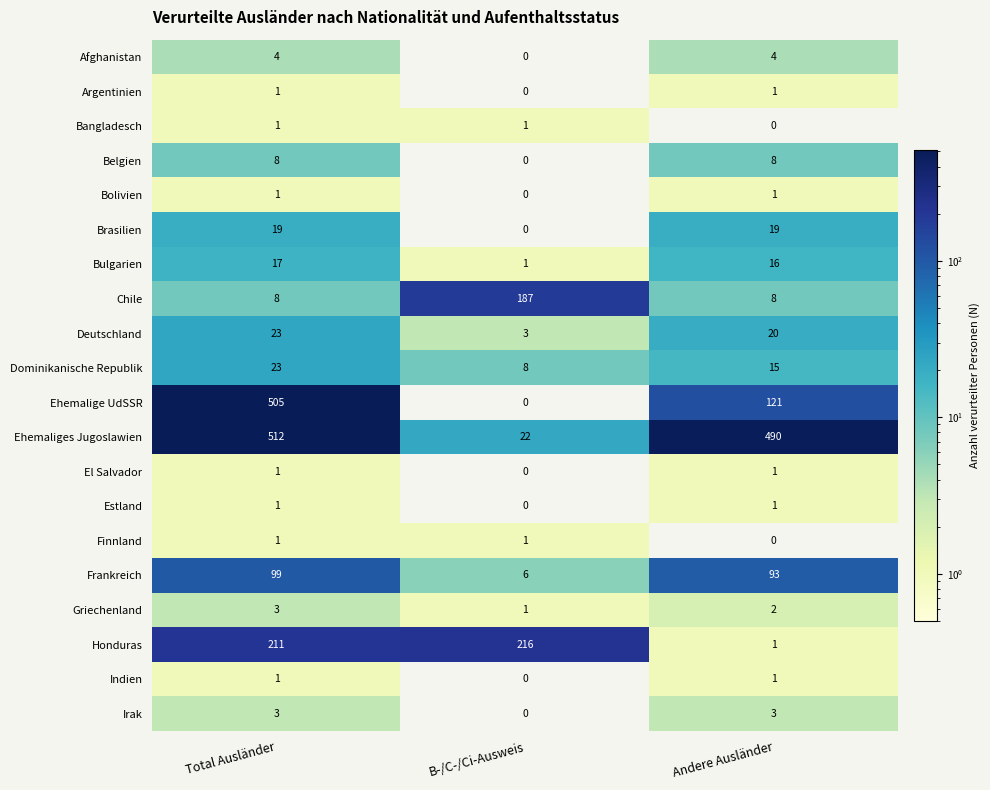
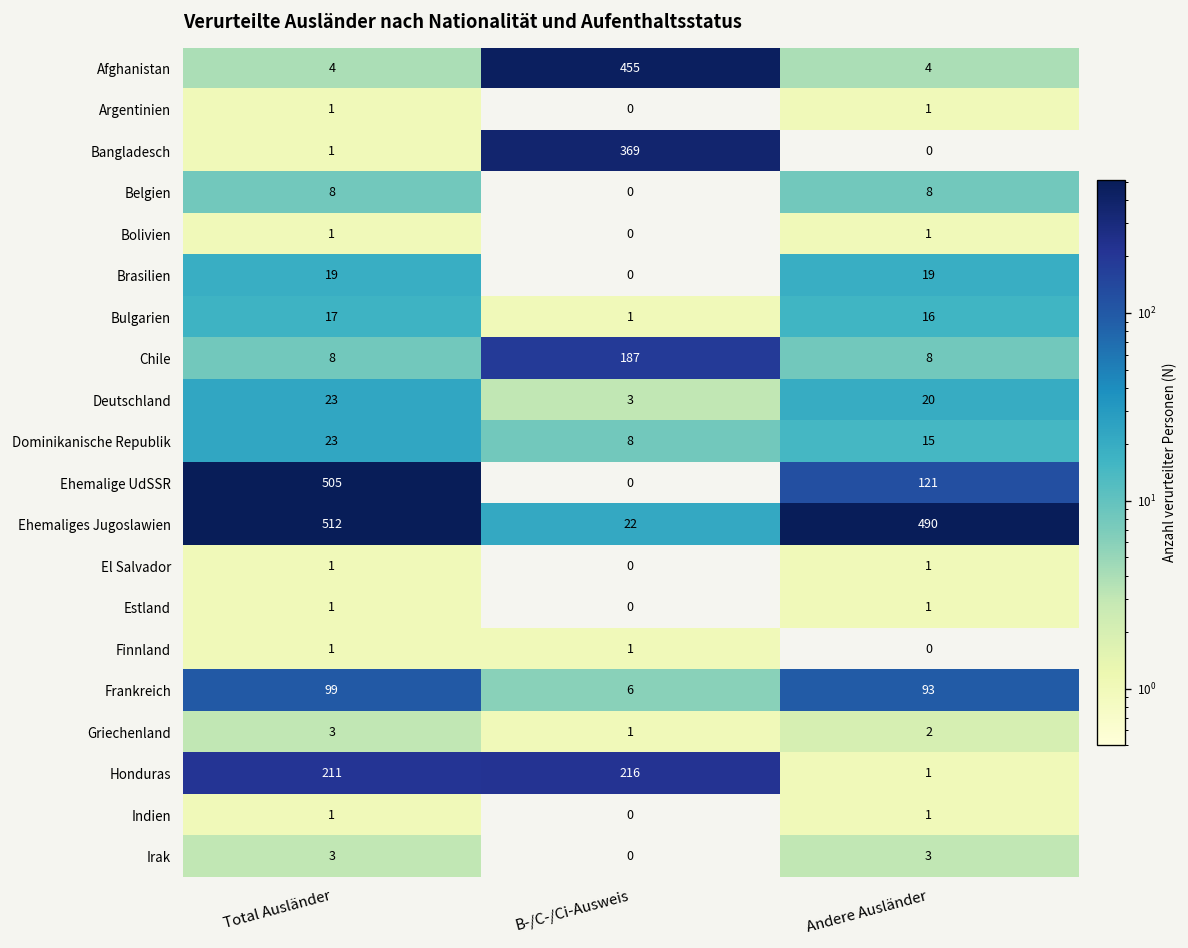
Afghanistan, B-/C-/Ci-Ausweis: 0 -> 455
Bangladesch, B-/C-/Ci-Ausweis: 1 -> 369
